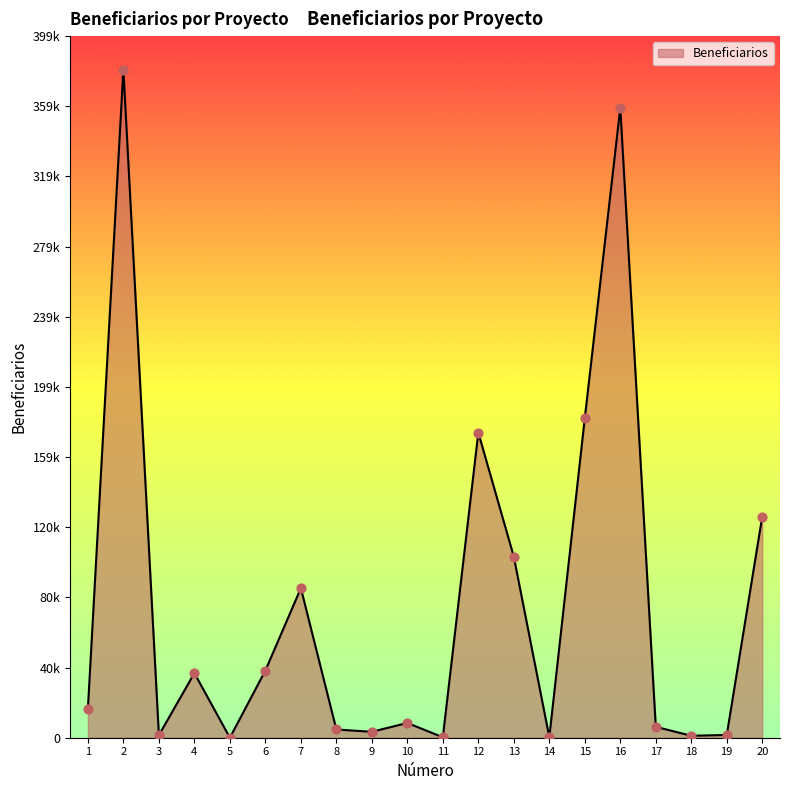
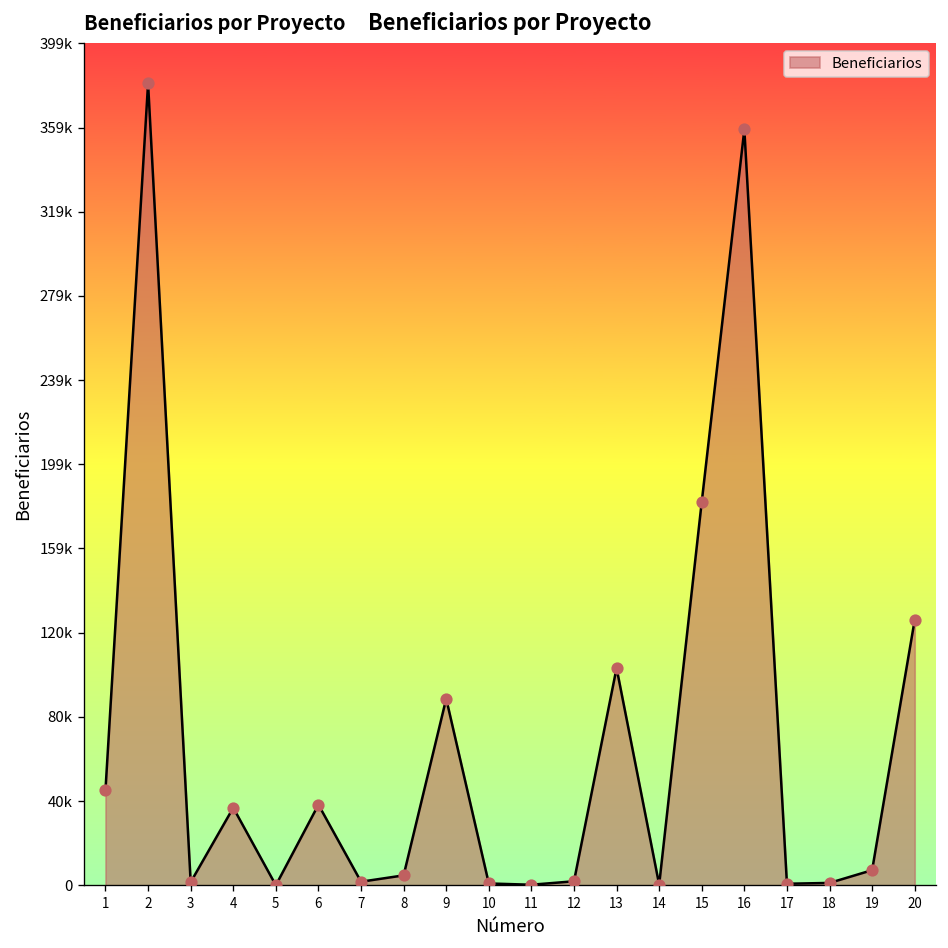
1: 17000 -> 45000
7: 85000 -> 2000
9: 3000 -> 88000
10: 8000 -> 1000
12: 173000 -> 2000
17: 6000 -> 1000
19: 2000 -> 7000
